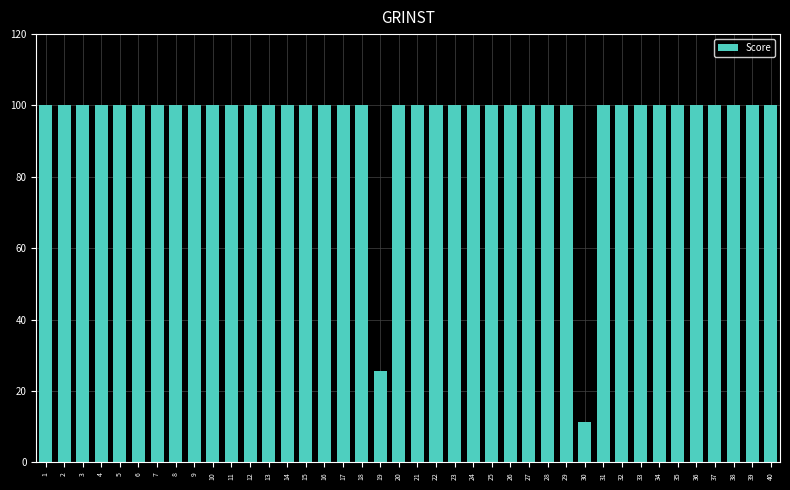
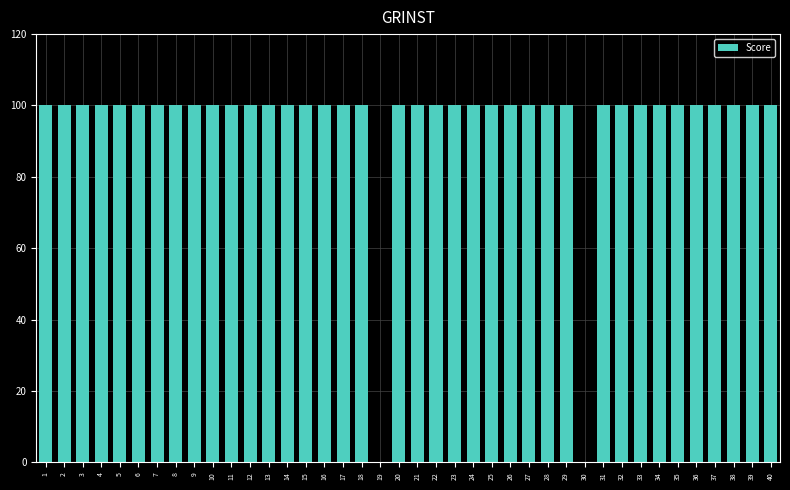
19: 26 -> 0
30: 11 -> 0
